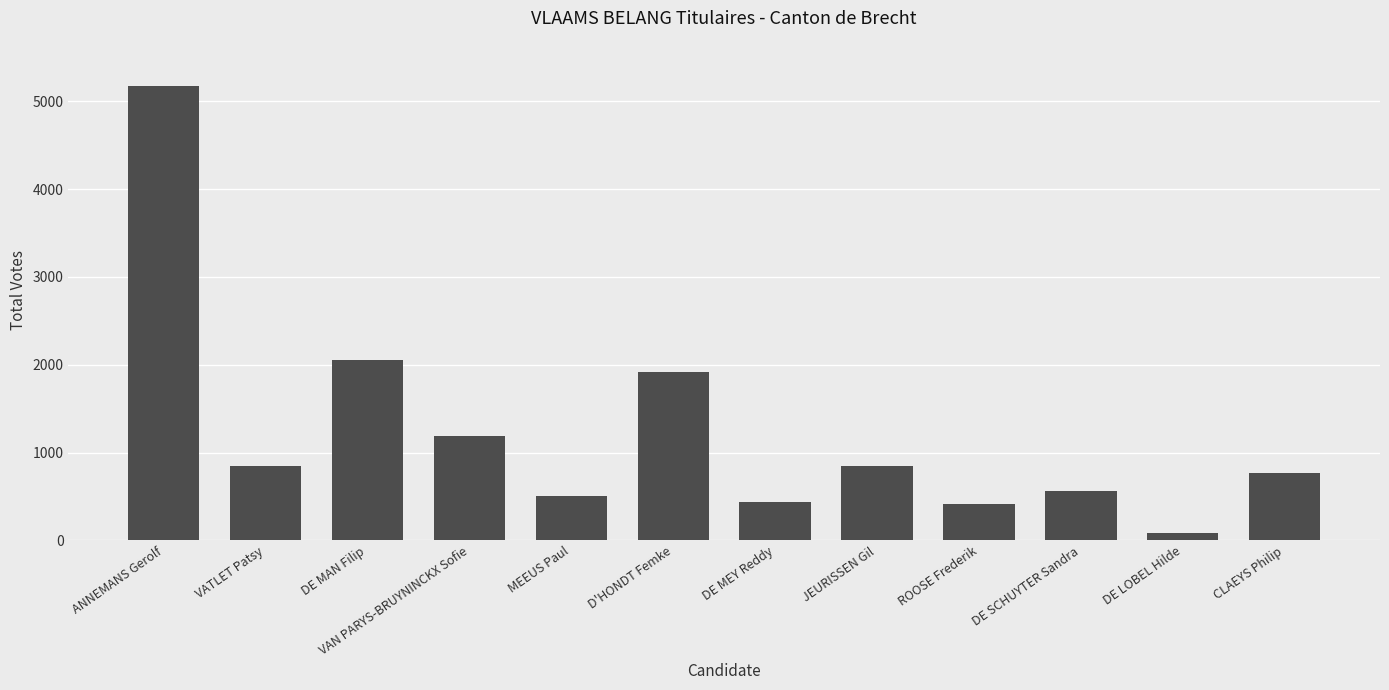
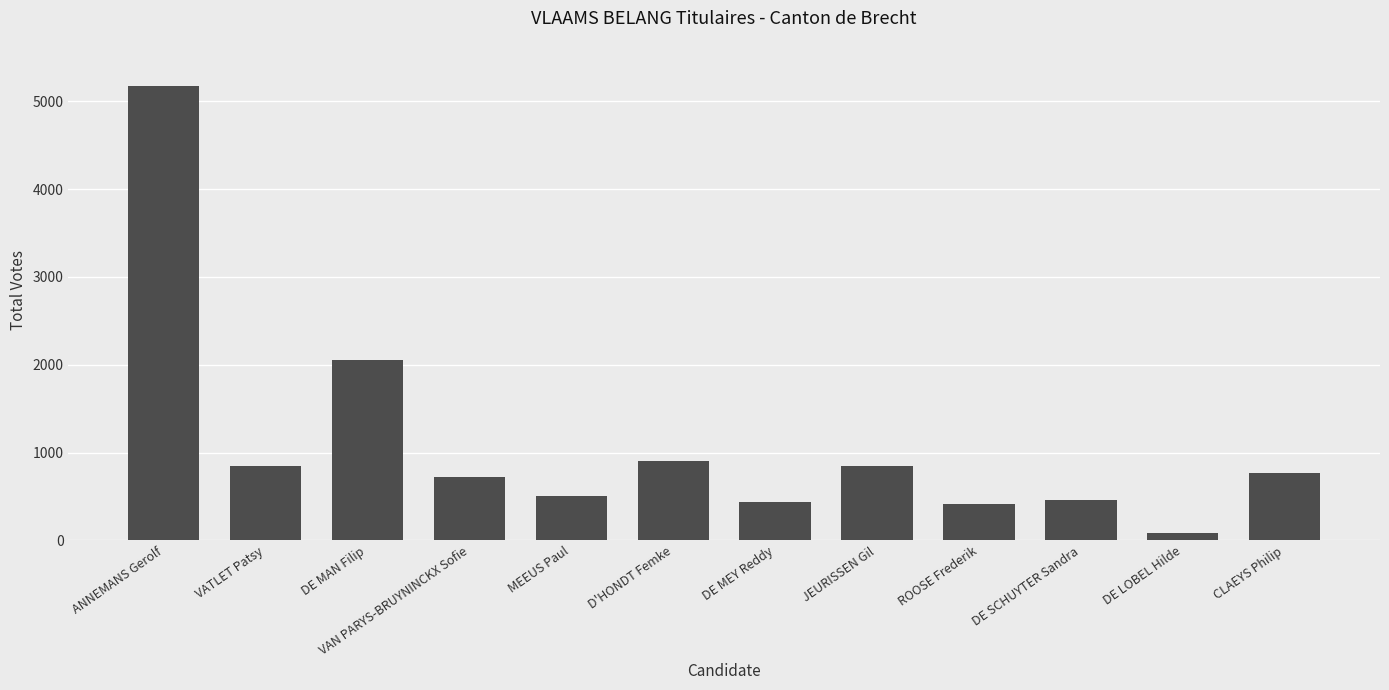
VAN PARYS-BRUYNINCKX Sofie: 1200 -> 700
D'HONDT Femke: 1900 -> 900
DE SCHUYTER Sandra: 600 -> 500
